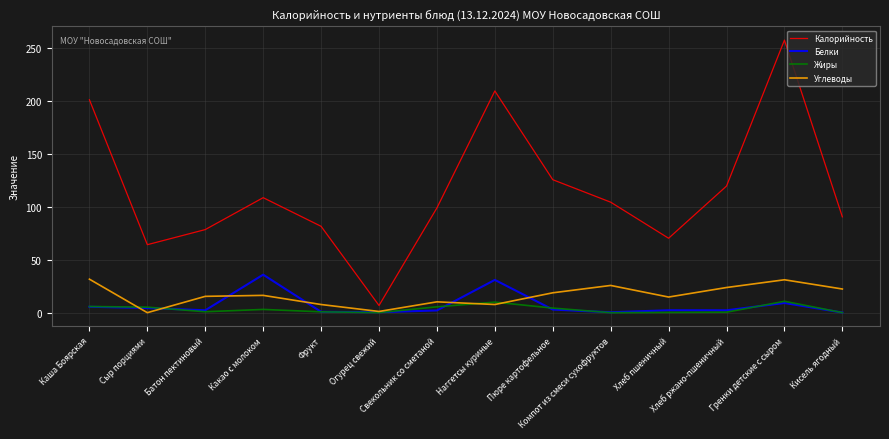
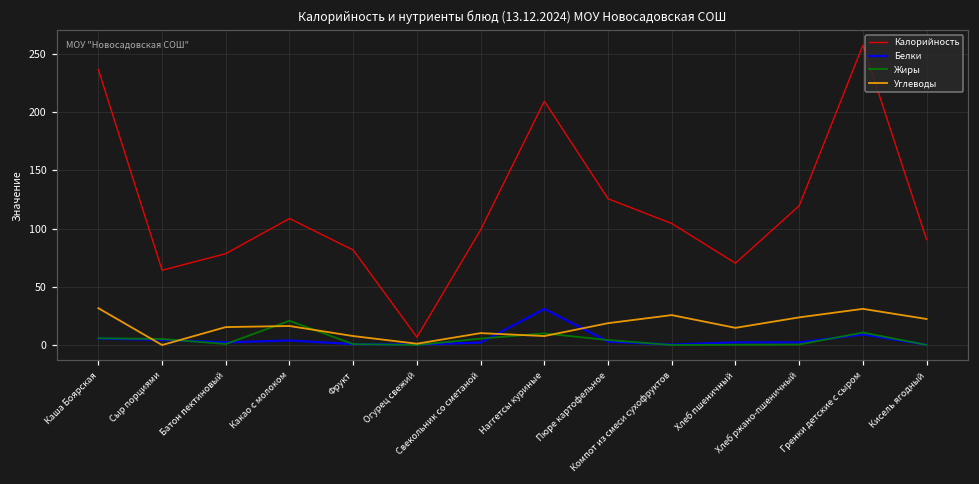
Калорийность, Каша Боярская: 201 -> 237
Белки, Какао с молоком: 36 -> 4
Жиры, Какао с молоком: 3 -> 21
